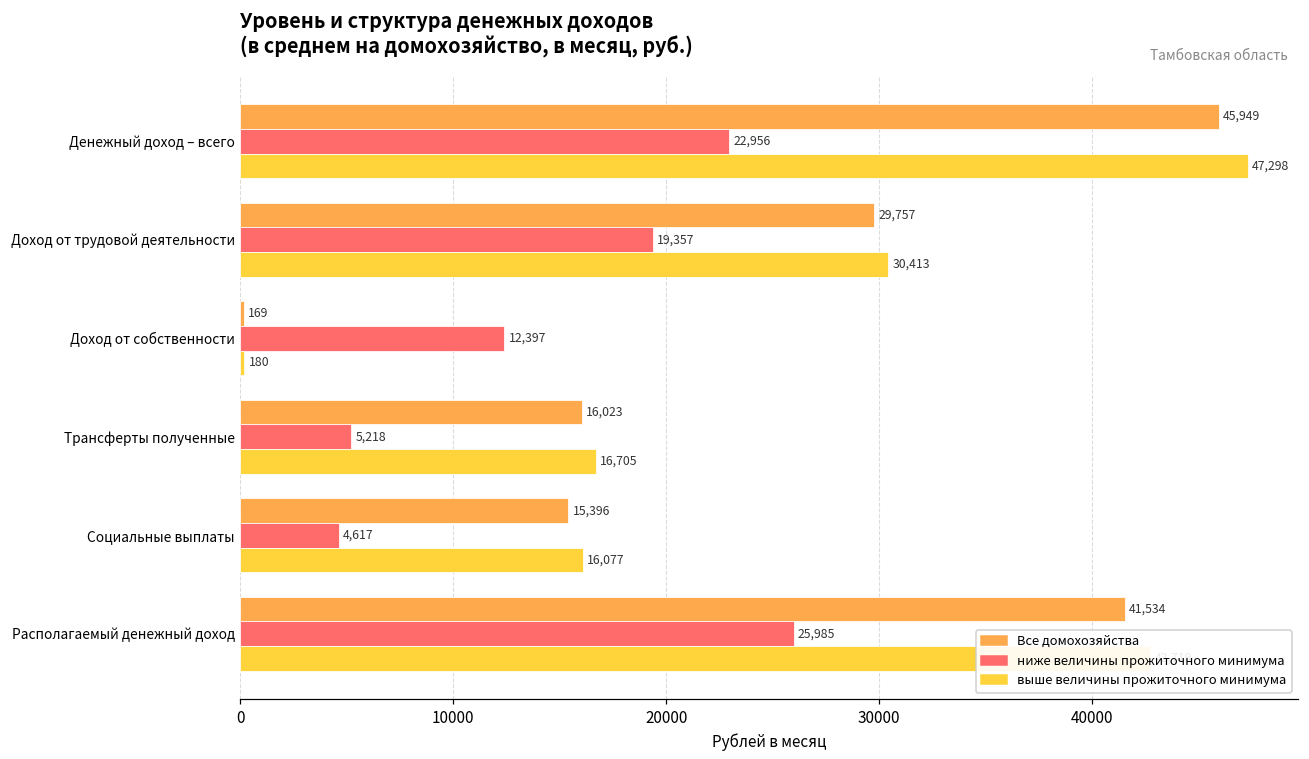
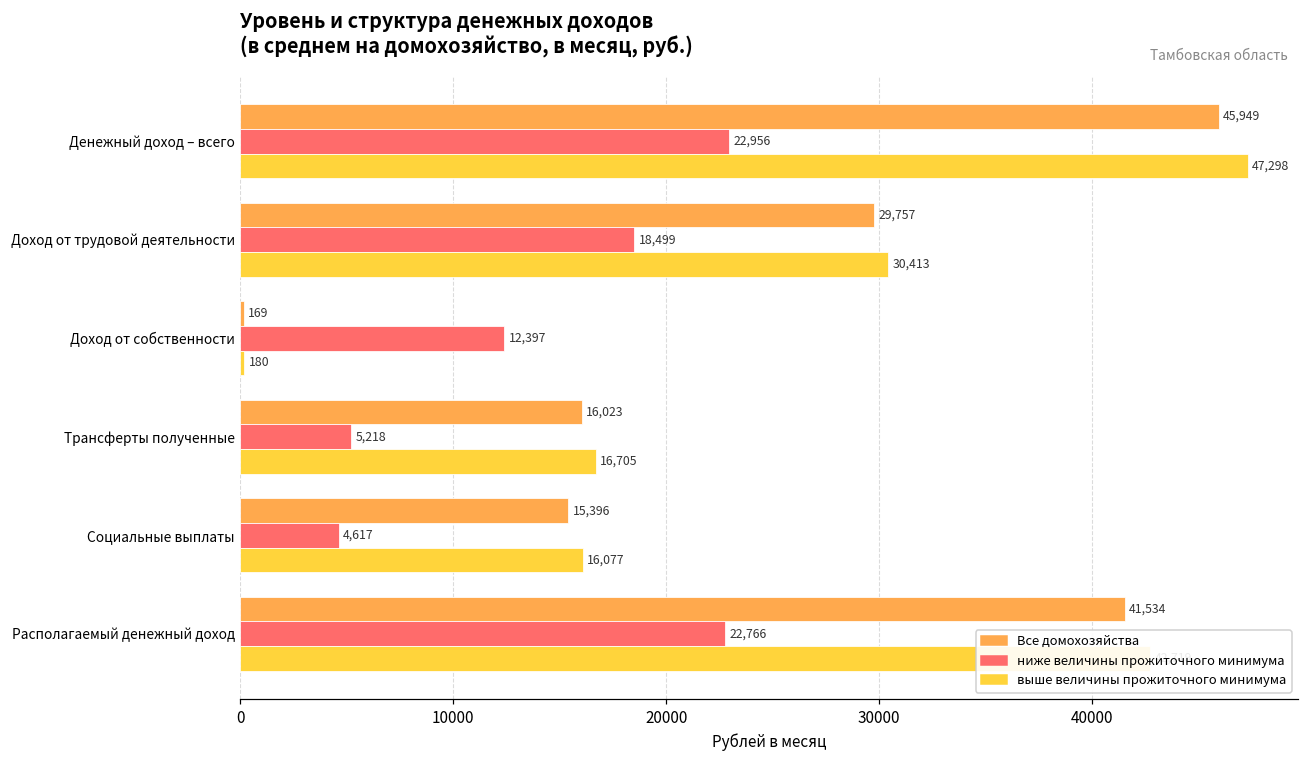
ниже величины прожиточного минимума, Доход от трудовой деятельности: 19,357 -> 18,499
ниже величины прожиточного минимума, Располагаемый денежный доход: 25,985 -> 22,766
